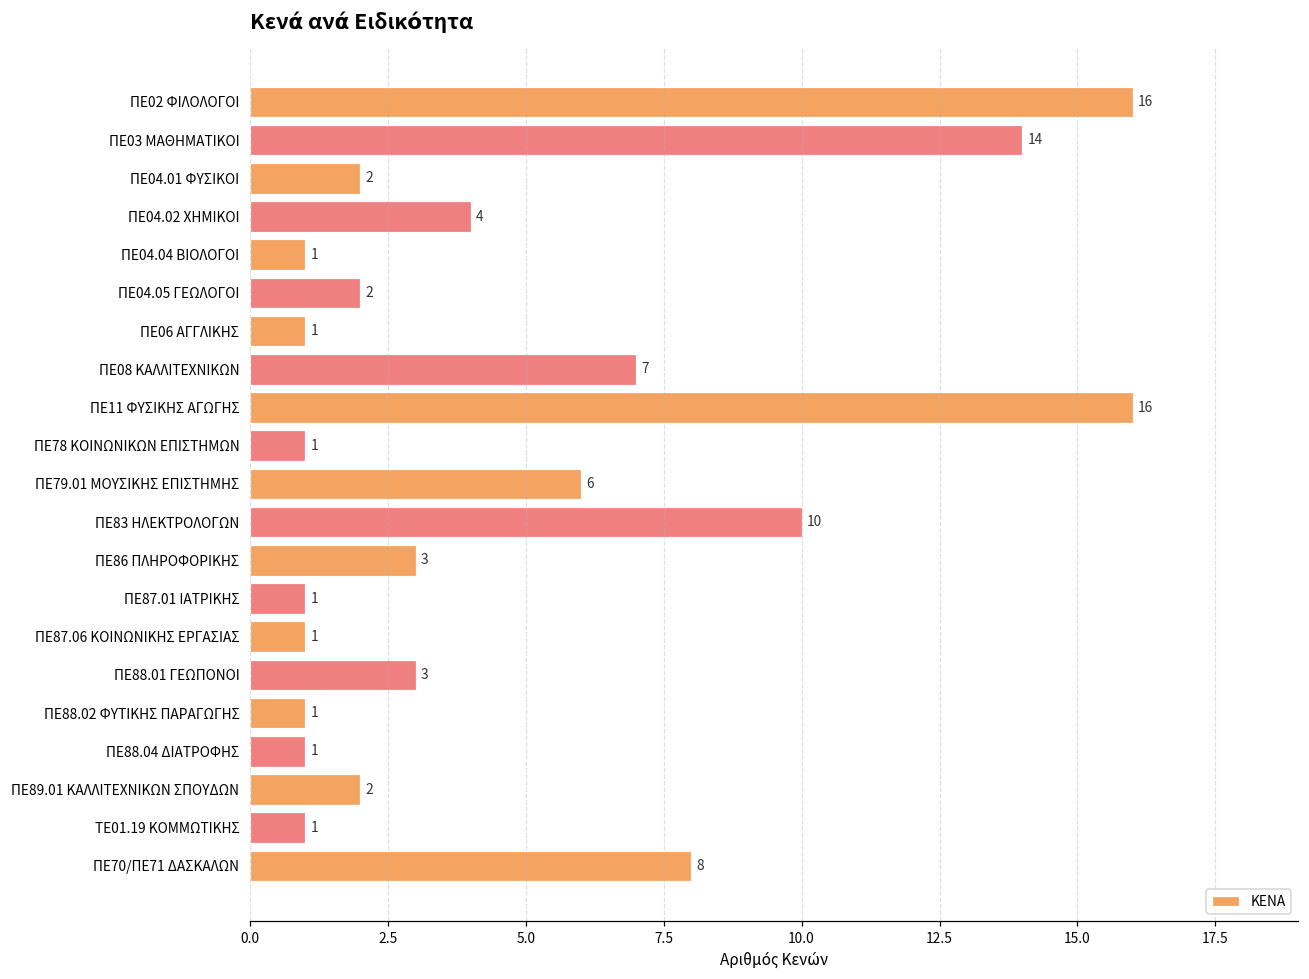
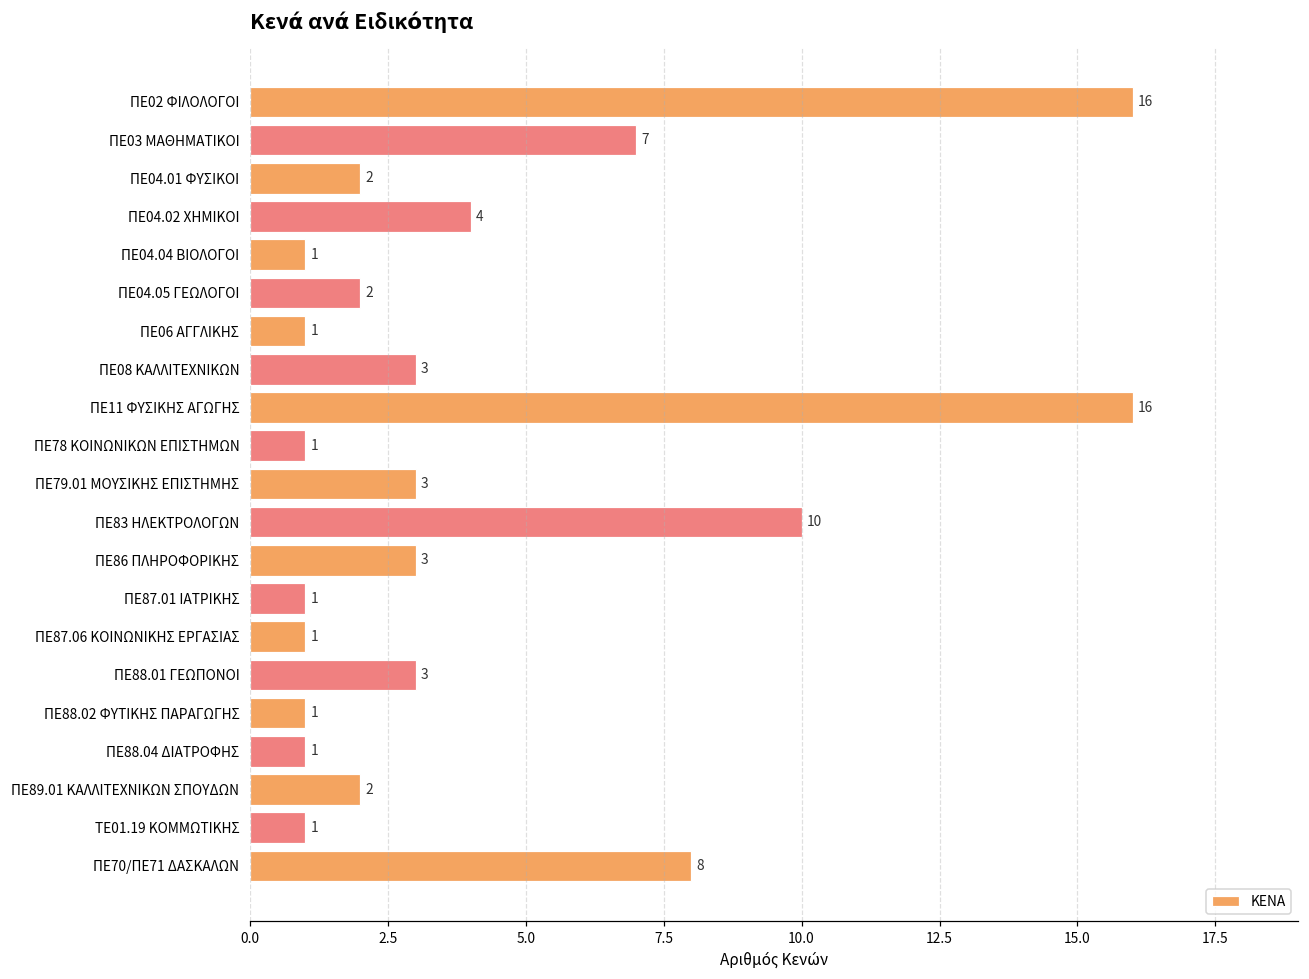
ΠΕ03 ΜΑΘΗΜΑΤΙΚΟΙ: 14 -> 7
ΠΕ08 ΚΑΛΛΙΤΕΧΝΙΚΩΝ: 7 -> 3
ΠΕ79.01 ΜΟΥΣΙΚΗΣ ΕΠΙΣΤΗΜΗΣ: 6 -> 3
